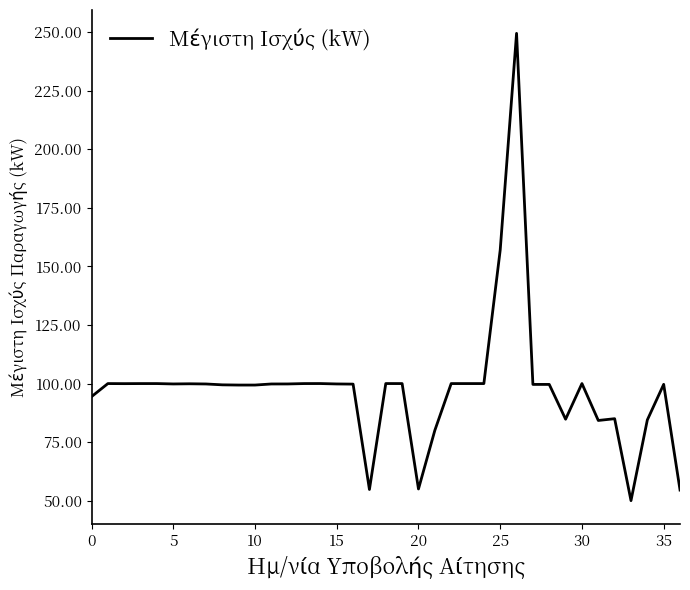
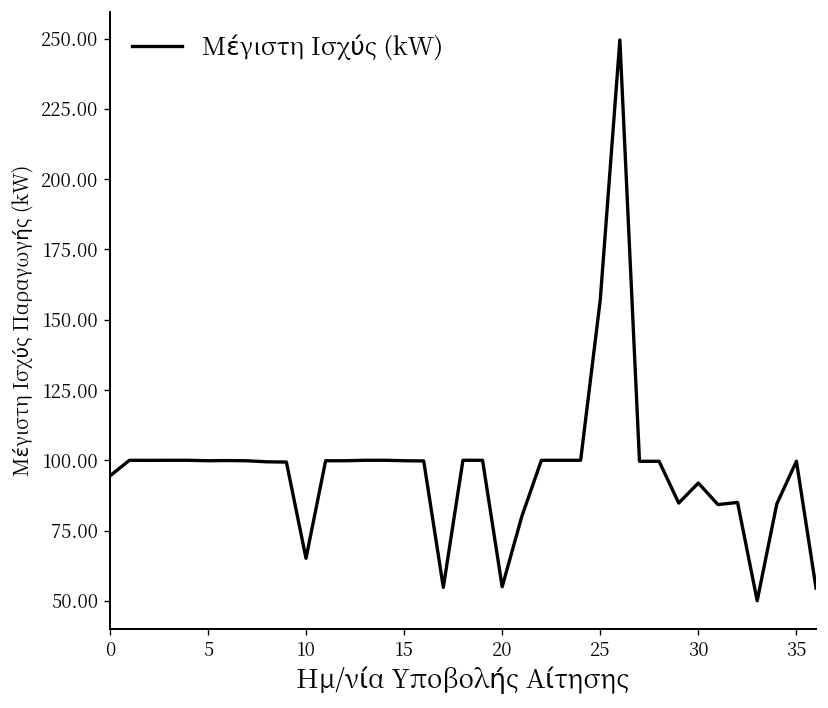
10: 99 -> 65
30: 100 -> 92
